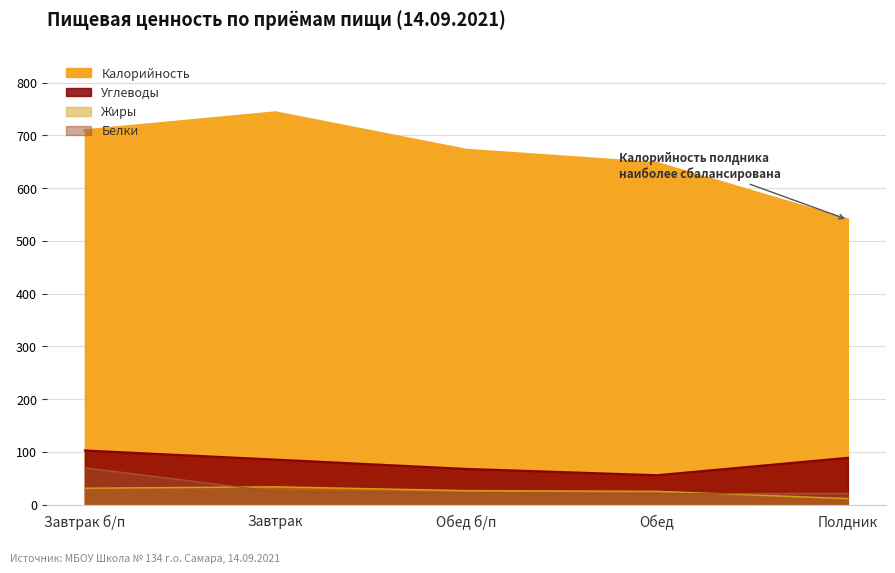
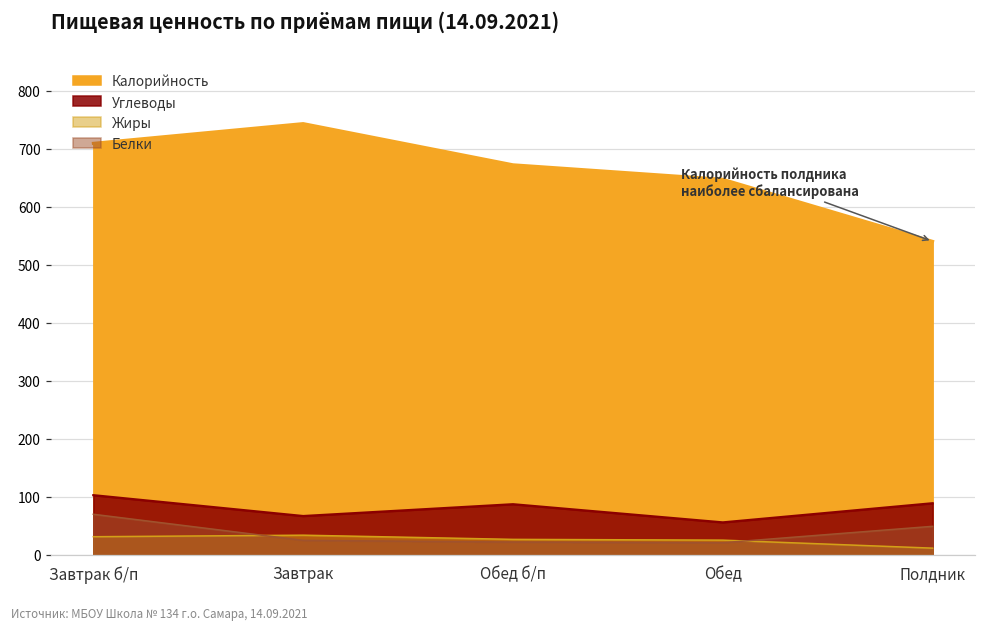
Углеводы, Завтрак: 90 -> 70
Углеводы, Обед б/п: 70 -> 90
Белки, Полдник: 20 -> 50
